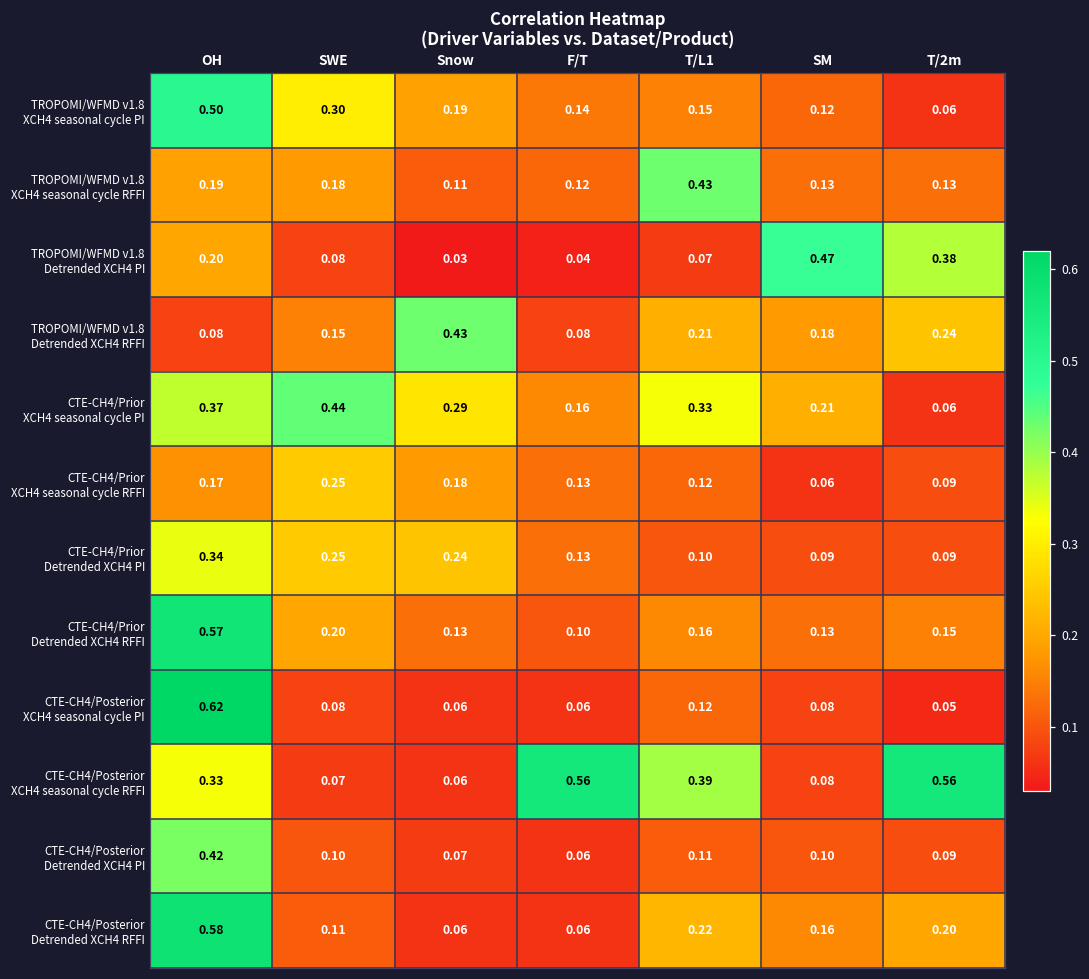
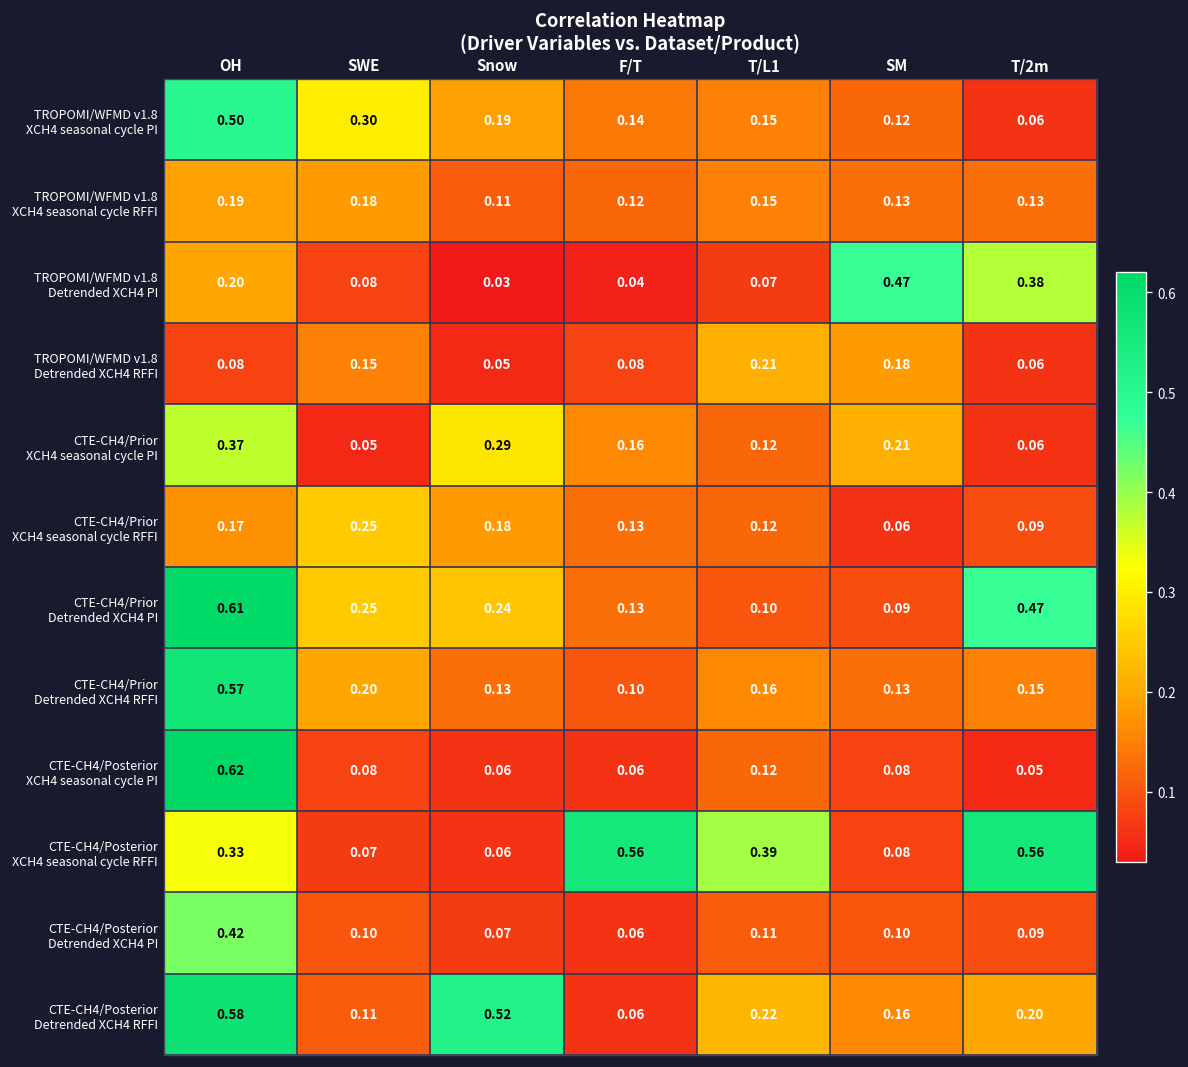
TROPOMI/WFMD v1.8 XCH4 seasonal cycle RFFI, T/L1: 0.43 -> 0.15
TROPOMI/WFMD v1.8 Detrended XCH4 RFFI, Snow: 0.43 -> 0.05
TROPOMI/WFMD v1.8 Detrended XCH4 RFFI, T/2m: 0.24 -> 0.06
CTE-CH4/Prior XCH4 seasonal cycle PI, SWE: 0.44 -> 0.05
CTE-CH4/Prior XCH4 seasonal cycle PI, T/L1: 0.33 -> 0.12
CTE-CH4/Prior Detrended XCH4 PI, OH: 0.34 -> 0.61
CTE-CH4/Prior Detrended XCH4 PI, T/2m: 0.09 -> 0.47
CTE-CH4/Posterior Detrended XCH4 RFFI, Snow: 0.06 -> 0.52
